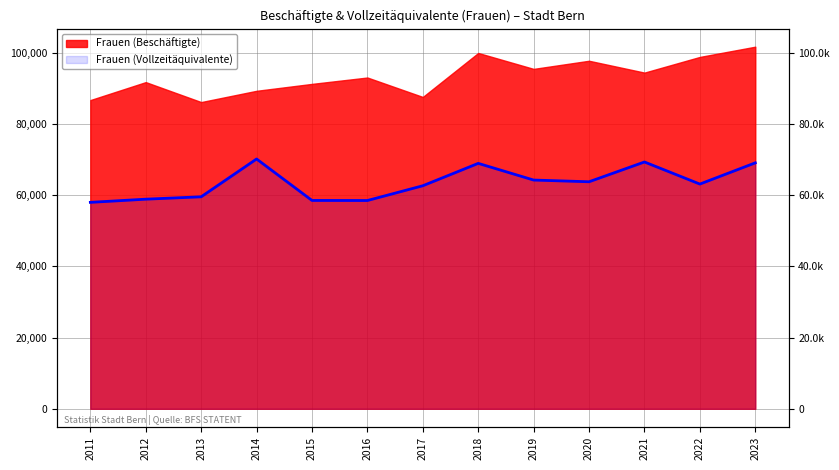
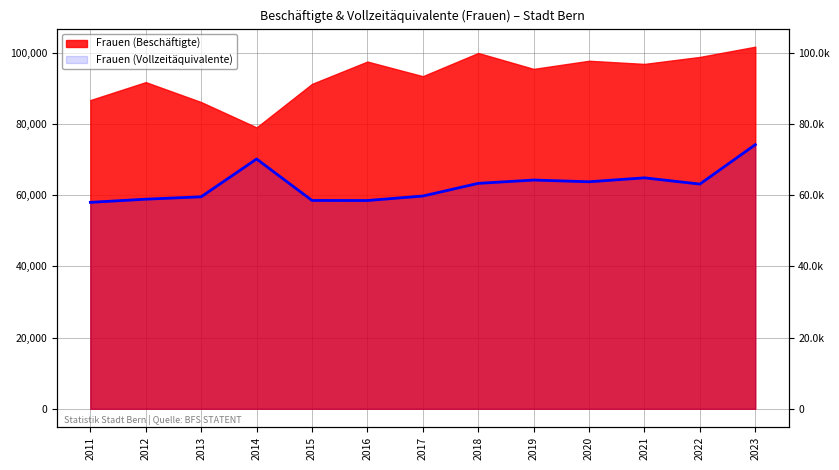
Frauen (Beschäftigte), 2014: 89,000 -> 79,000
Frauen (Beschäftigte), 2016: 93,000 -> 97,000
Frauen (Beschäftigte), 2017: 88,000 -> 93,000
Frauen (Vollzeitäquivalente), 2017: 63,000 -> 60,000
Frauen (Vollzeitäquivalente), 2018: 69,000 -> 63,000
Frauen (Beschäftigte), 2021: 94,000 -> 97,000
Frauen (Vollzeitäquivalente), 2021: 69,000 -> 65,000
Frauen (Vollzeitäquivalente), 2023: 69,000 -> 74,000
